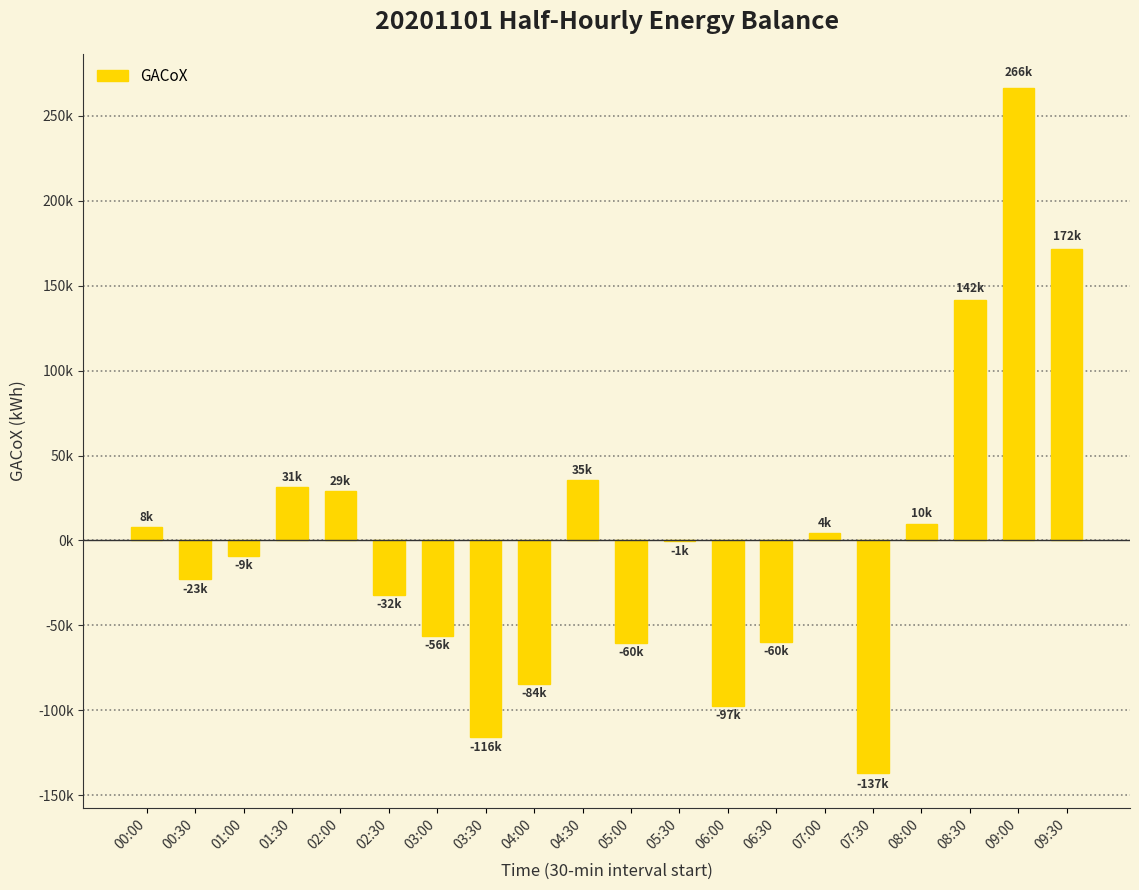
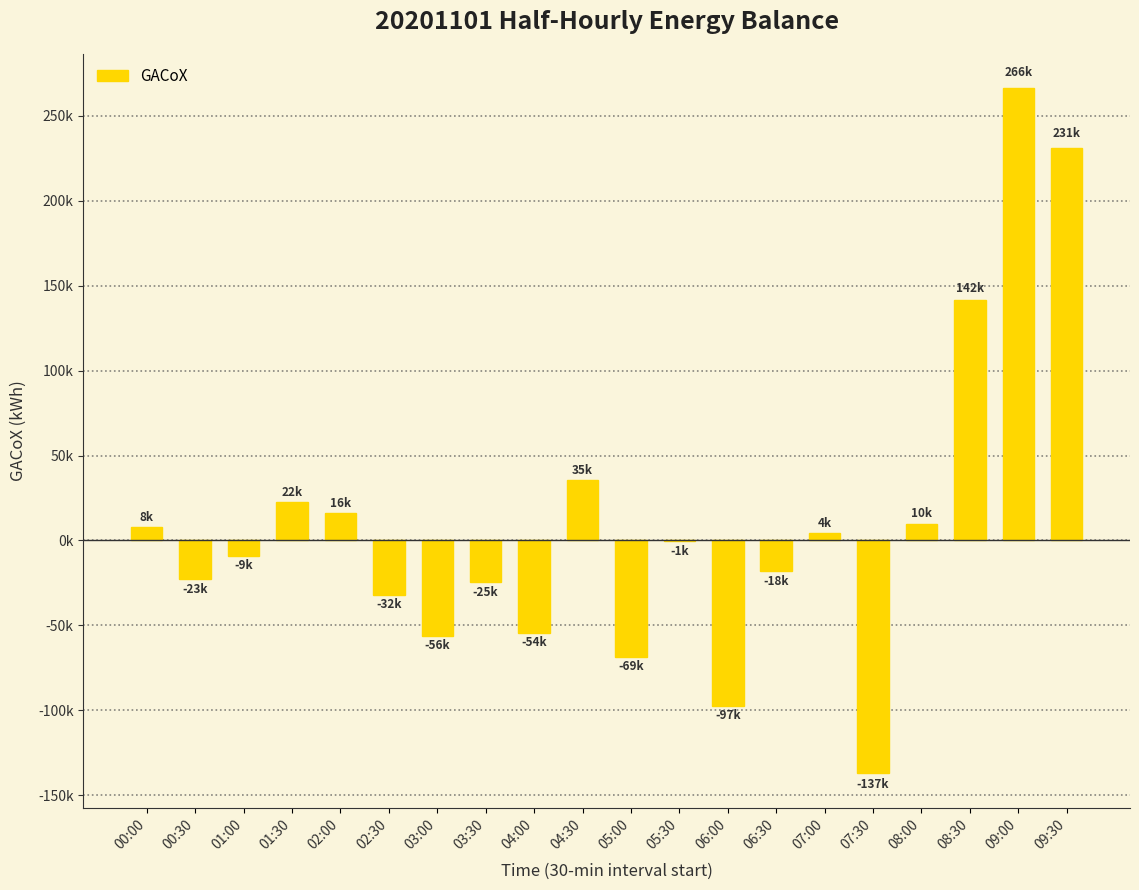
01:30: 31k -> 22k
02:00: 29k -> 16k
03:30: -116k -> -25k
04:00: -84k -> -54k
05:00: -60k -> -69k
06:30: -60k -> -18k
09:30: 172k -> 231k
